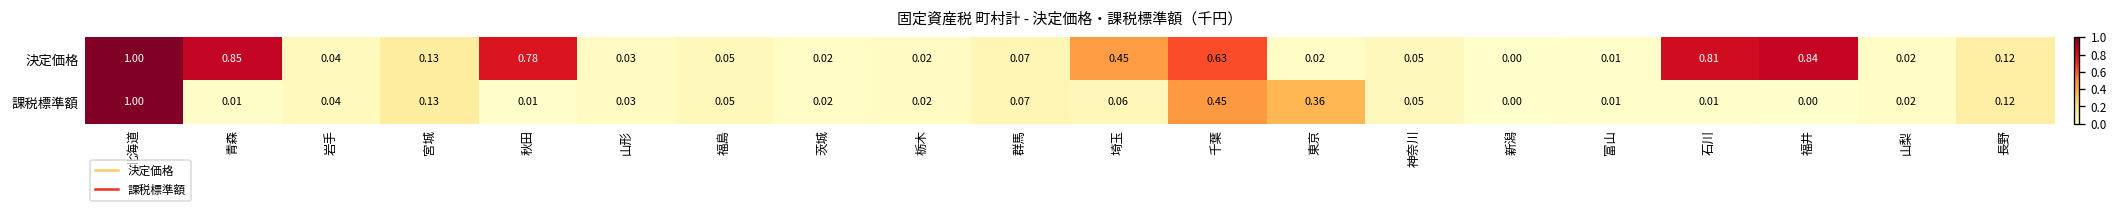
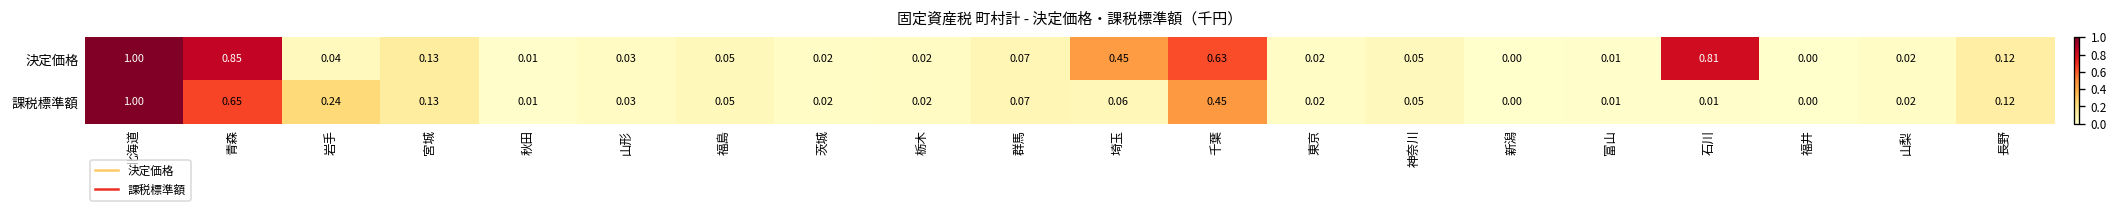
決定価格, 秋田: 0.78 -> 0.01
決定価格, 福井: 0.84 -> 0.00
課税標準額, 青森: 0.01 -> 0.65
課税標準額, 岩手: 0.04 -> 0.24
課税標準額, 東京: 0.36 -> 0.02
